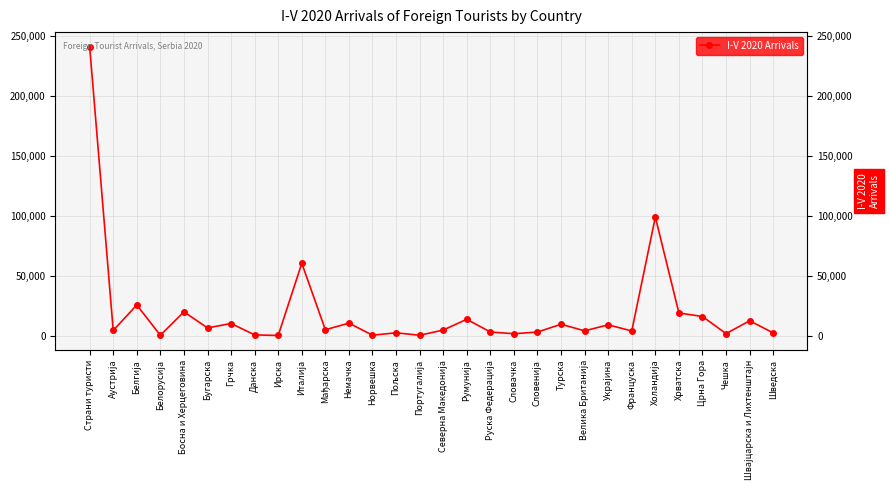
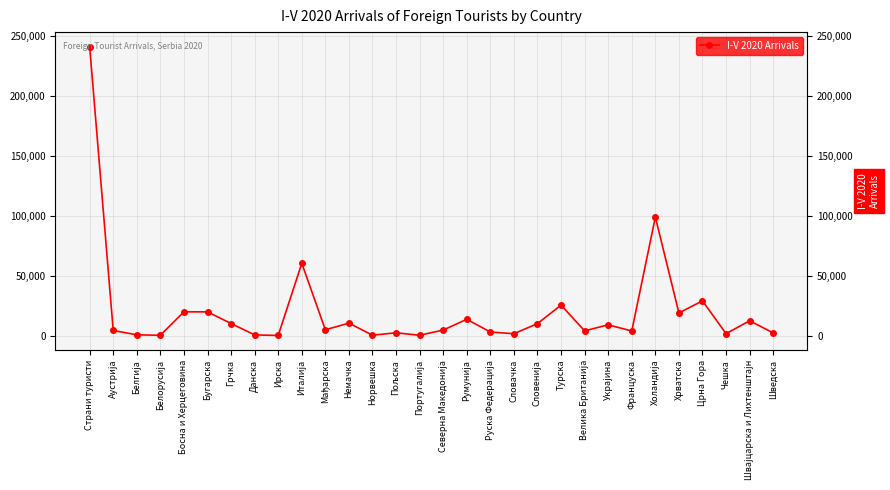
Белгија: 26,000 -> 1,000
Бугарска: 7,000 -> 20,000
Словенија: 3,000 -> 10,000
Турска: 10,000 -> 26,000
Црна Гора: 16,000 -> 29,000
